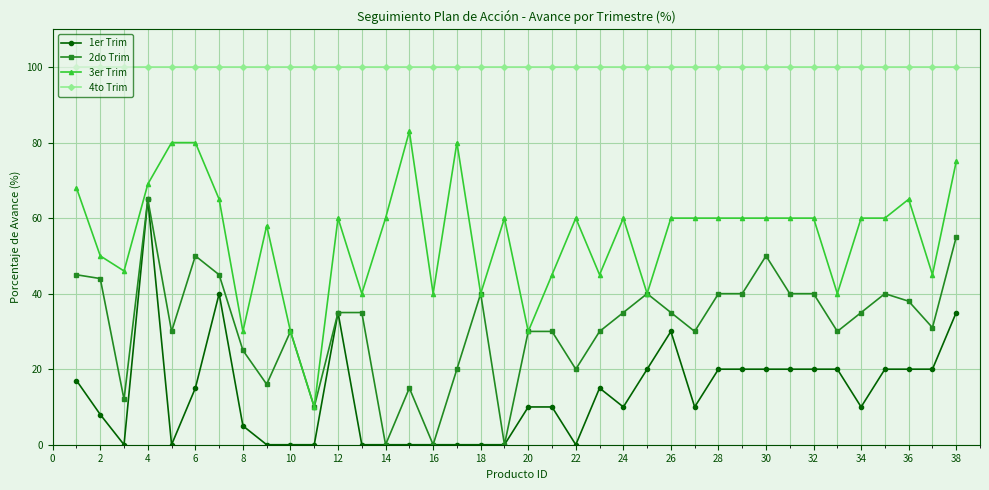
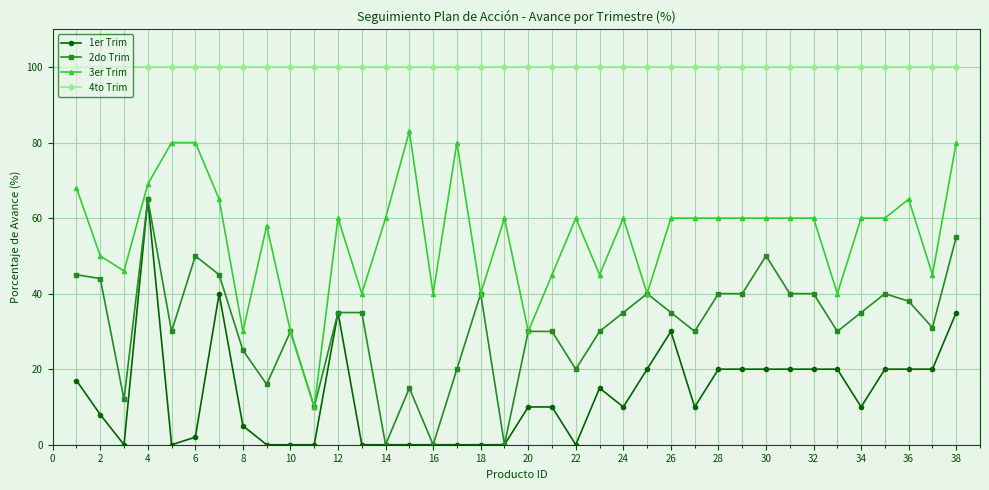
1er Trim, 6: 15 -> 2
3er Trim, 38: 75 -> 80
